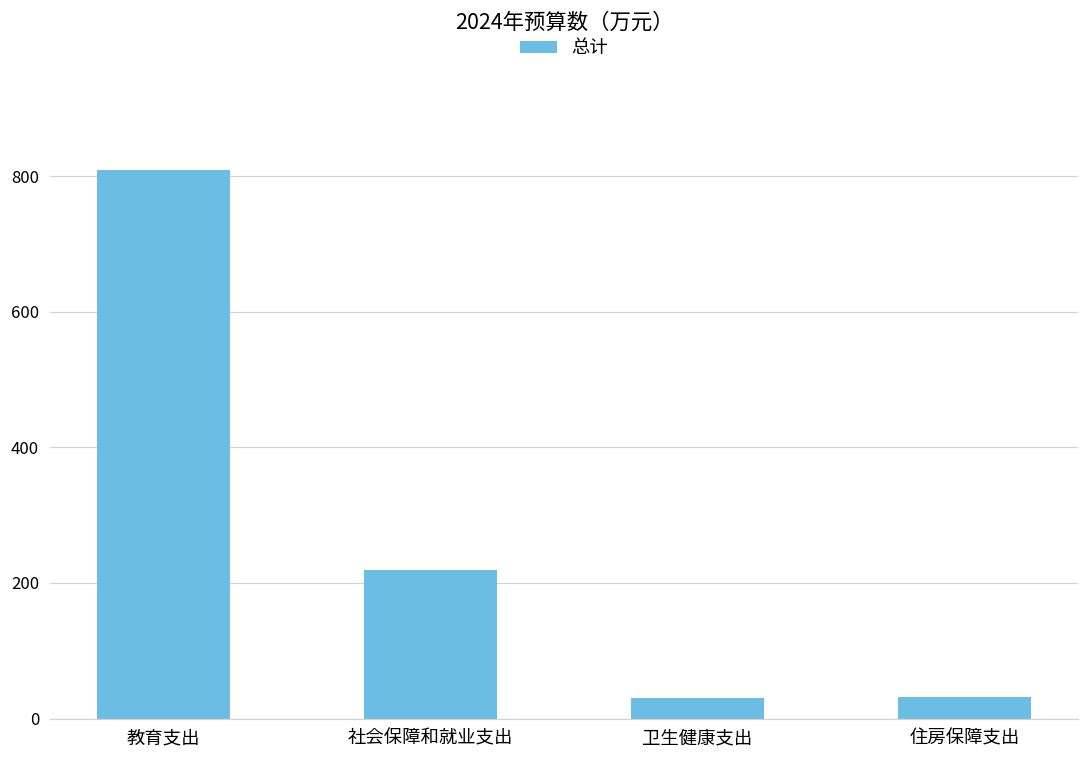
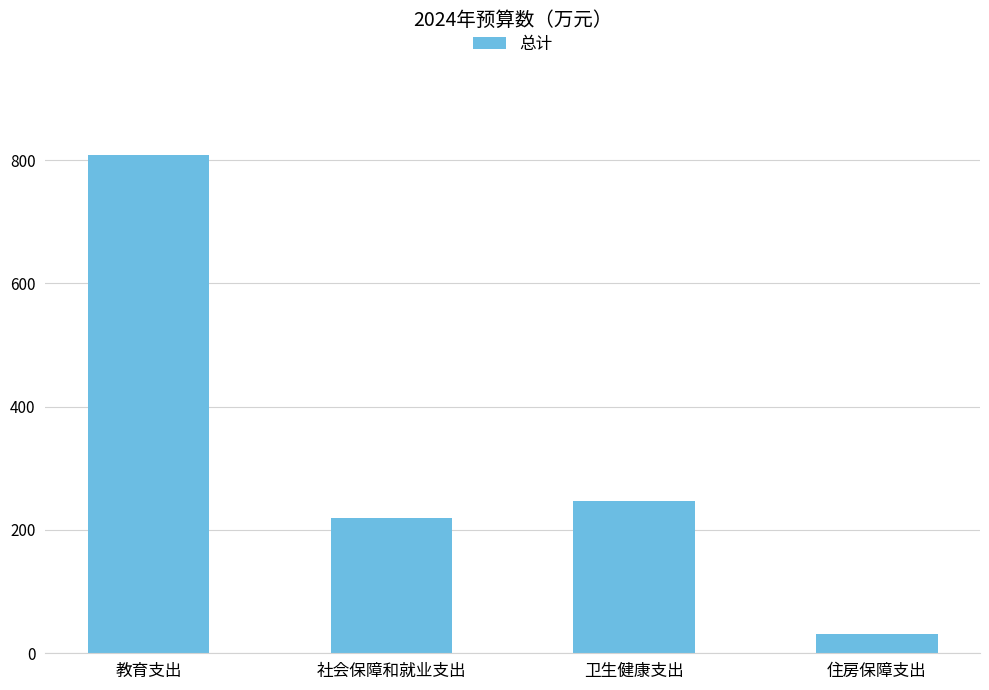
卫生健康支出: 30 -> 250
